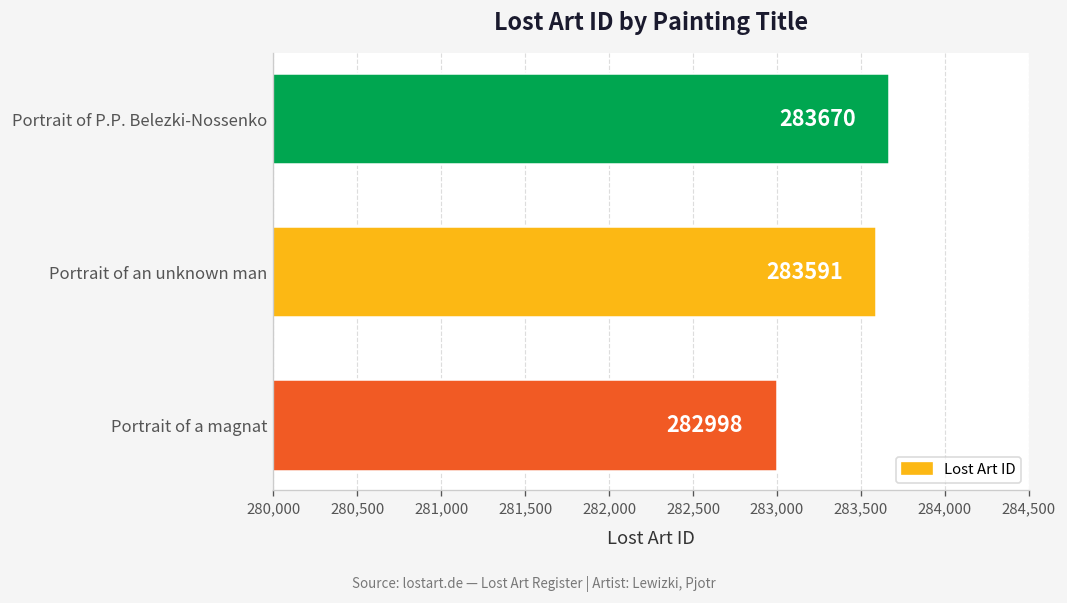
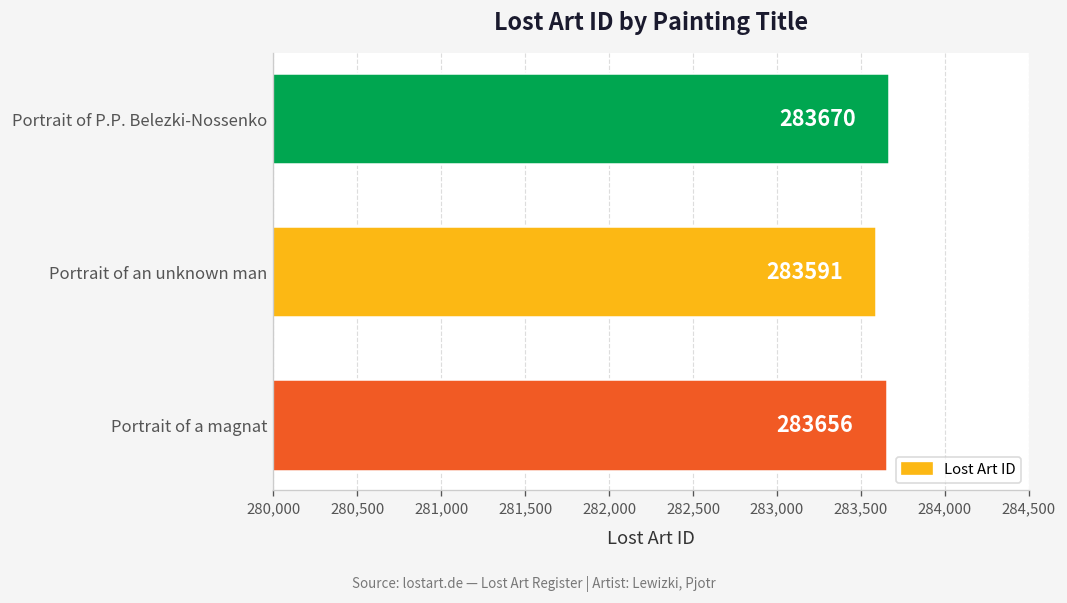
Portrait of a magnat: 282998 -> 283656
